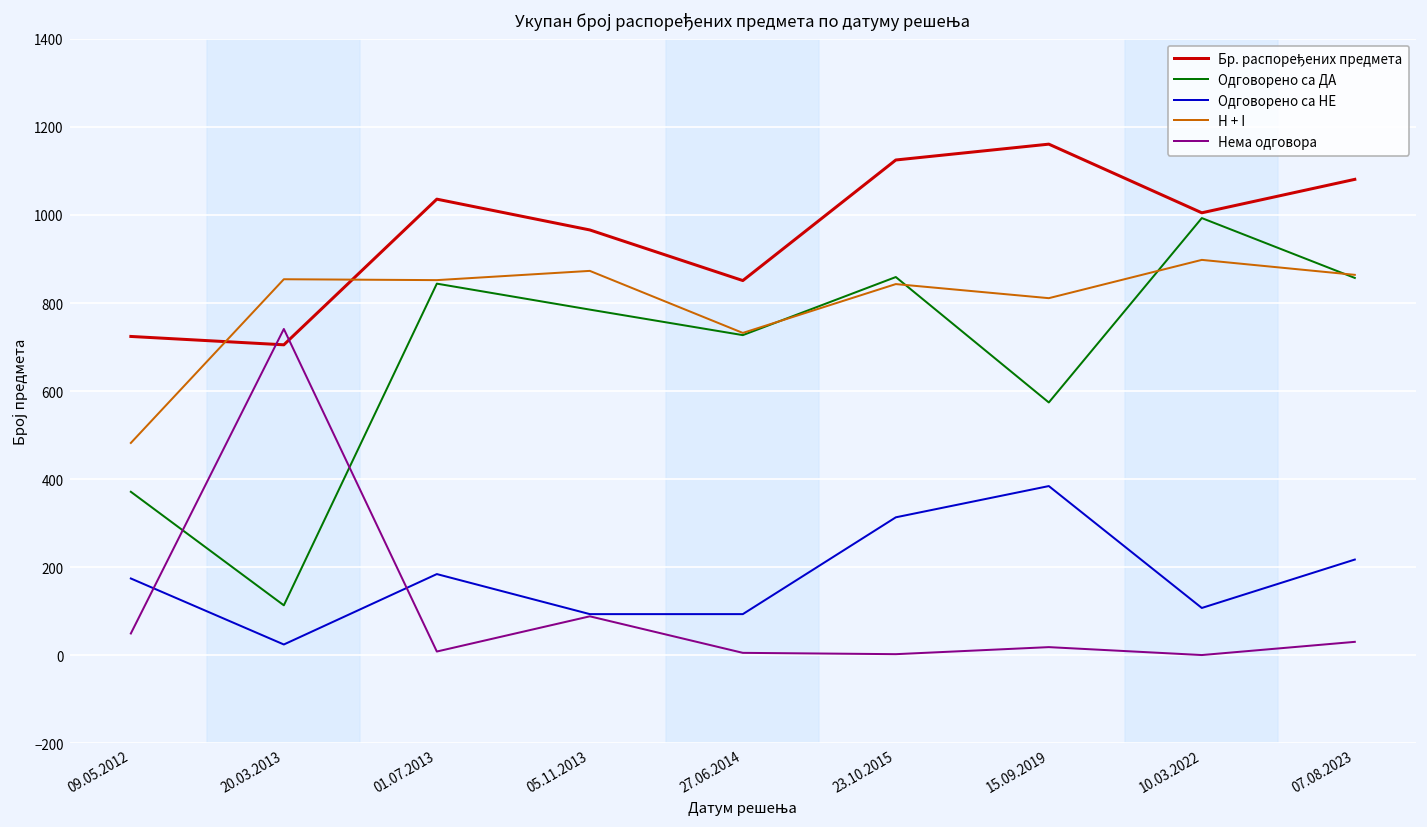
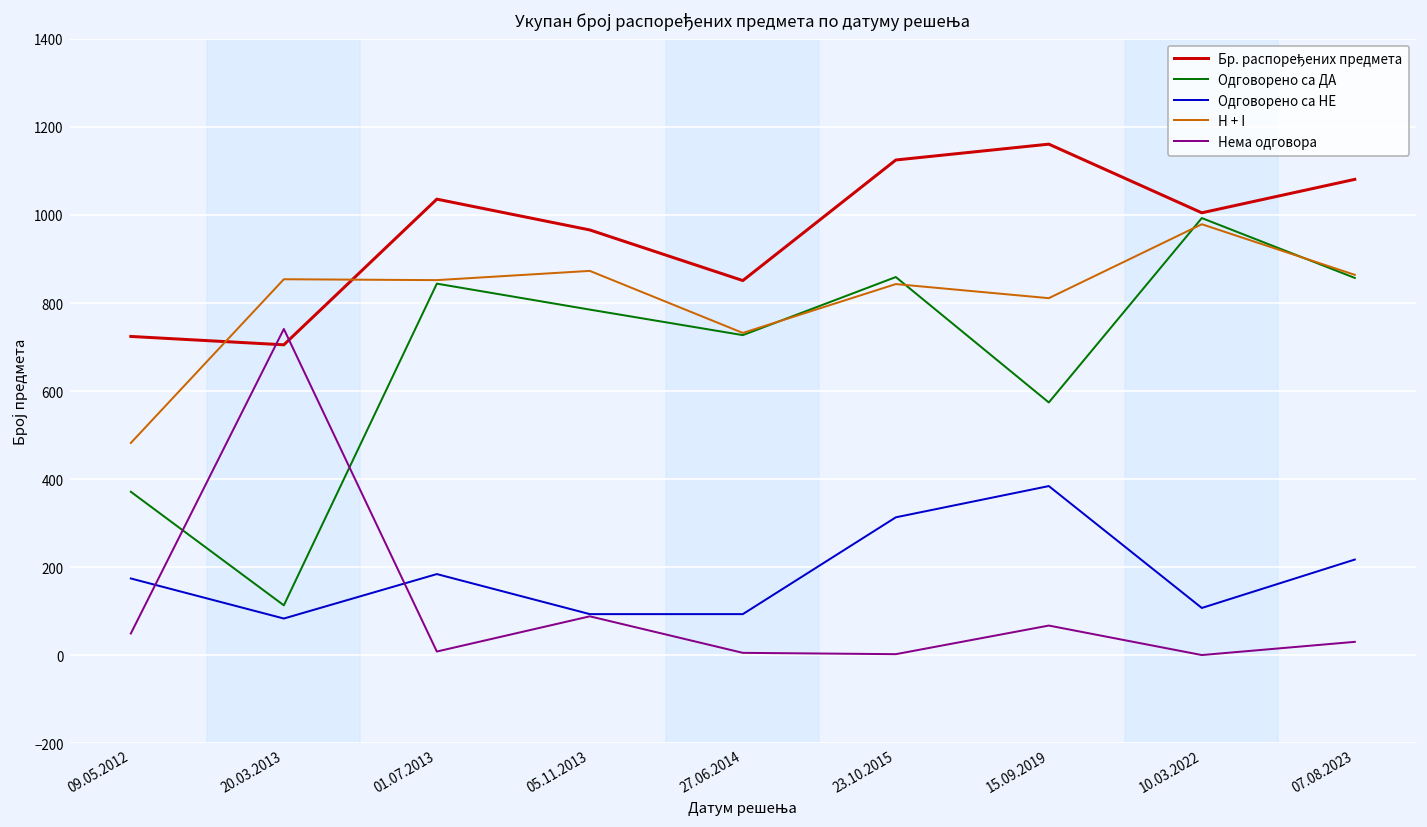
Одговорено са НЕ, 20.03.2013: 20 -> 80
Нема одговора, 15.09.2019: 20 -> 70
H + I, 10.03.2022: 900 -> 980
